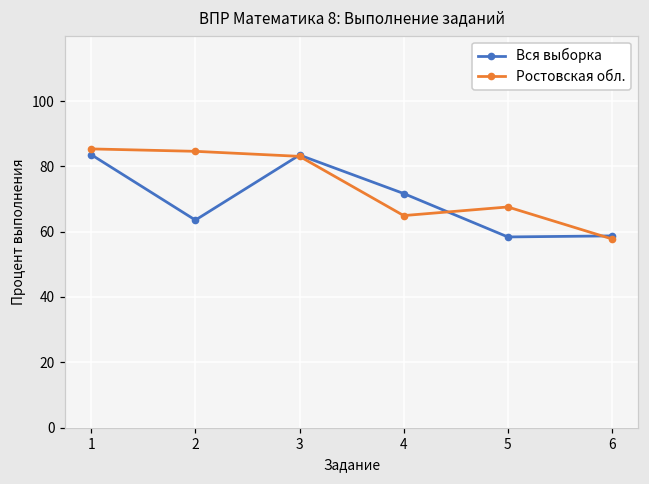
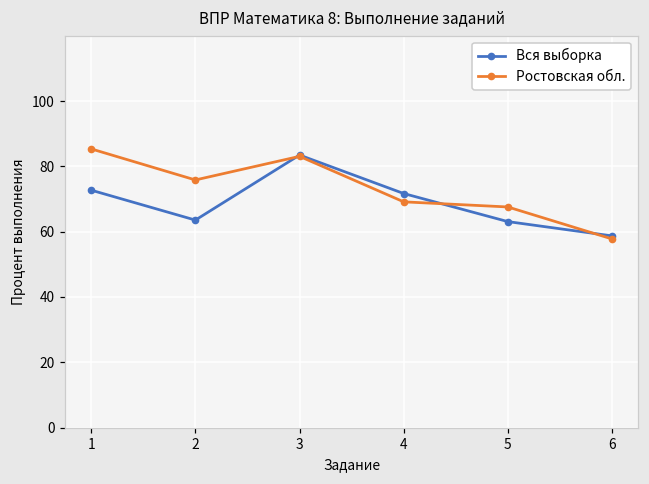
Вся выборка, 1: 84 -> 73
Ростовская обл., 2: 85 -> 76
Ростовская обл., 4: 65 -> 69
Вся выборка, 5: 58 -> 63
